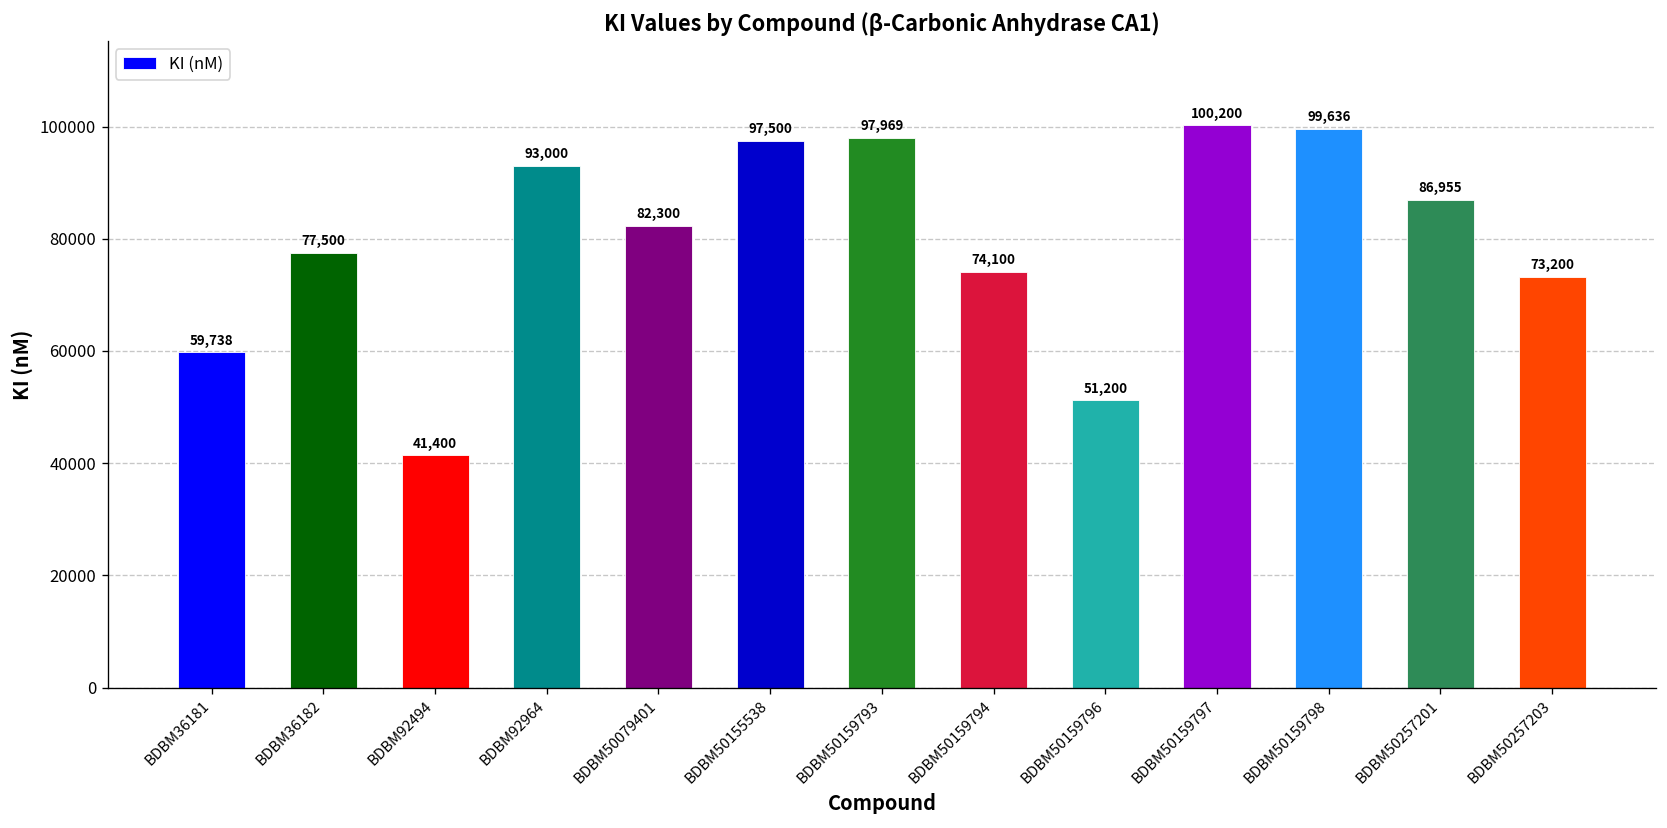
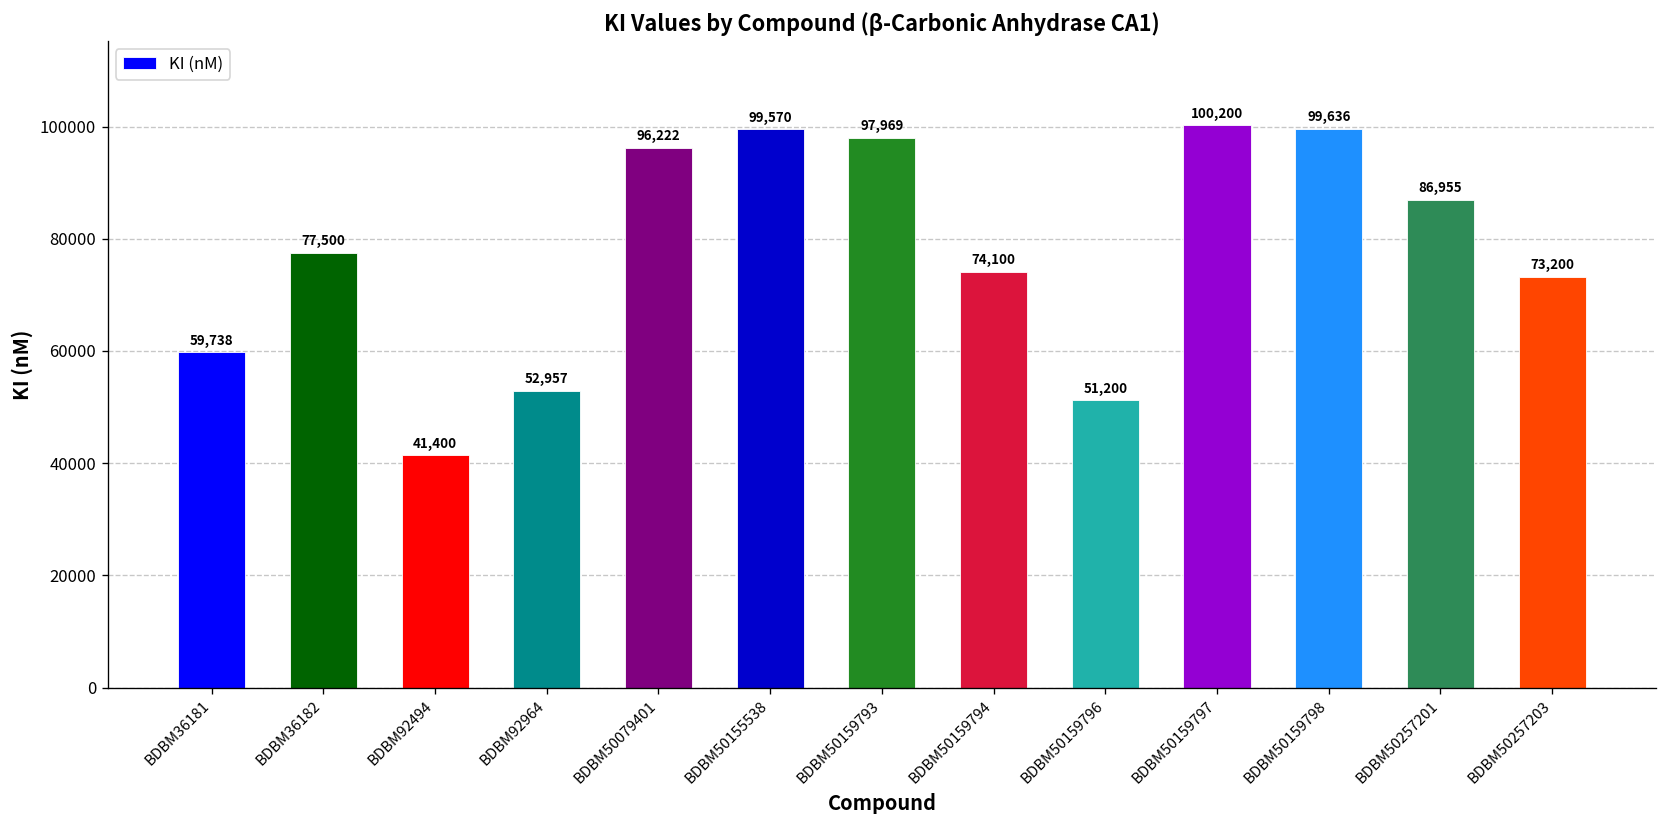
BDBM92964: 93,000 -> 52,957
BDBM50079401: 82,300 -> 96,222
BDBM50155538: 97,500 -> 99,570
